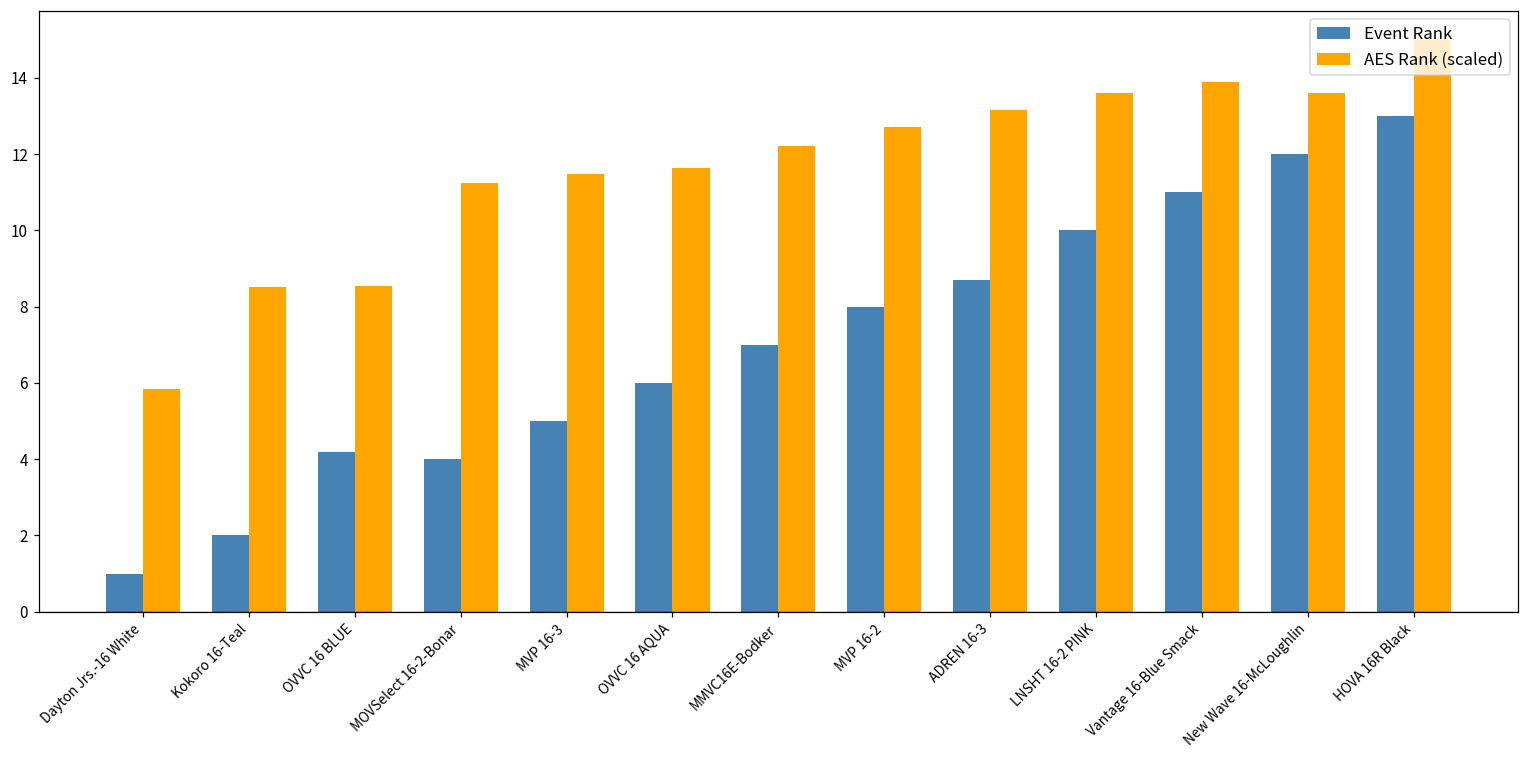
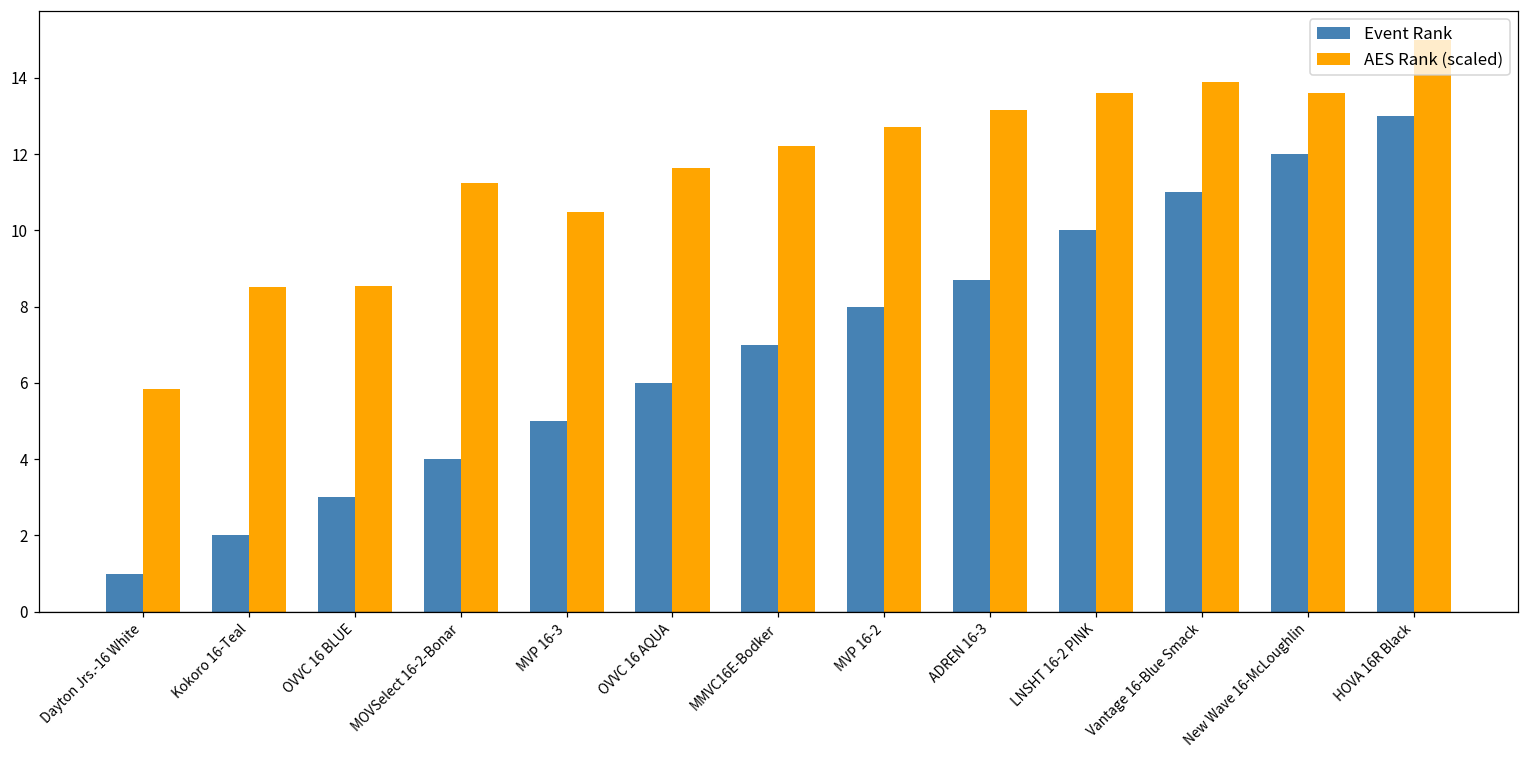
Event Rank, OVVC 16 BLUE: 4.2 -> 3.0
AES Rank (scaled), MVP 16-3: 11.5 -> 10.5
